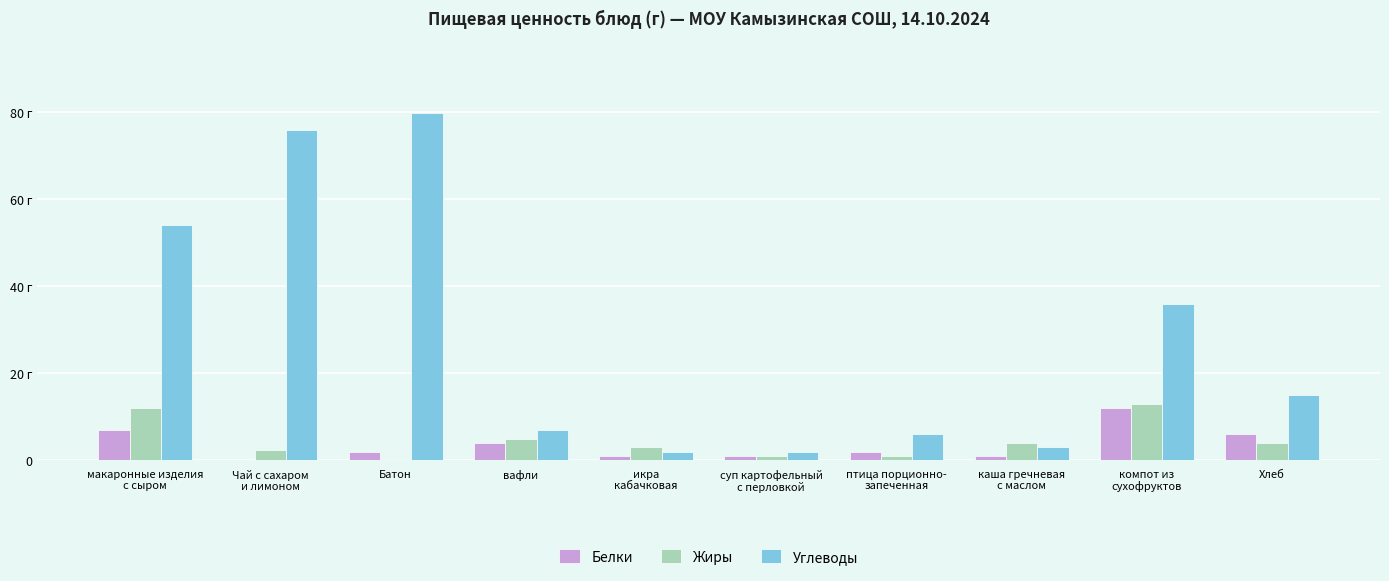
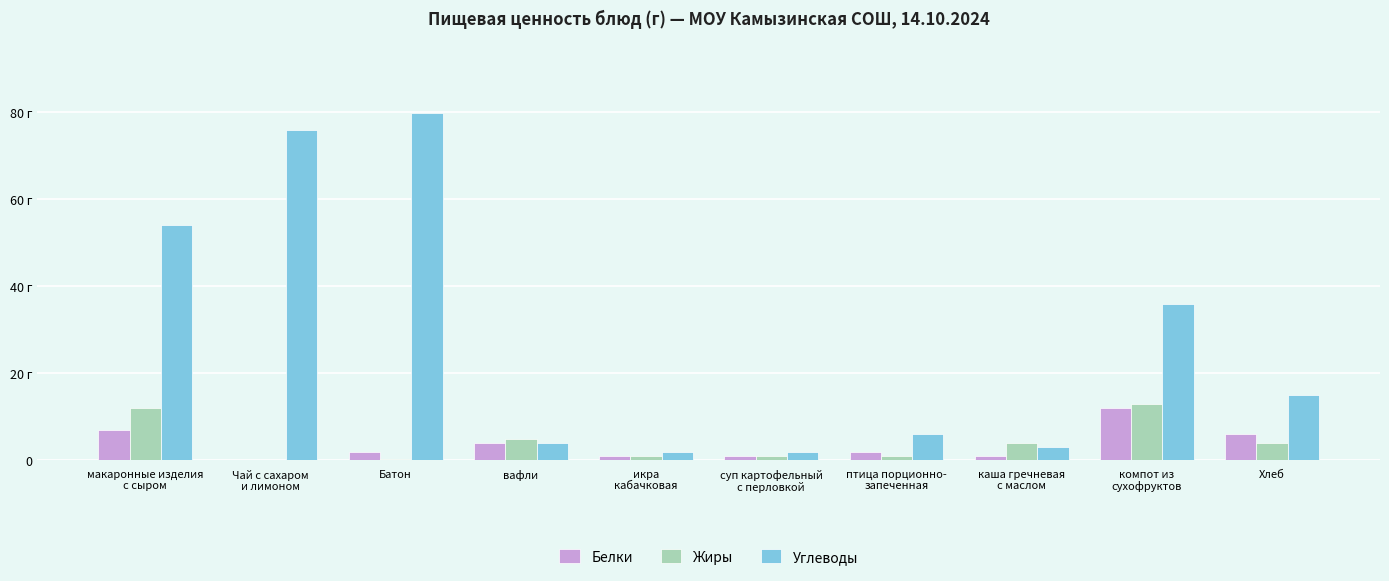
Жиры, Чай с сахаром и лимоном: 2 г -> 0 г
Углеводы, вафли: 7 г -> 4 г
Жиры, икра кабачковая: 3 г -> 1 г
